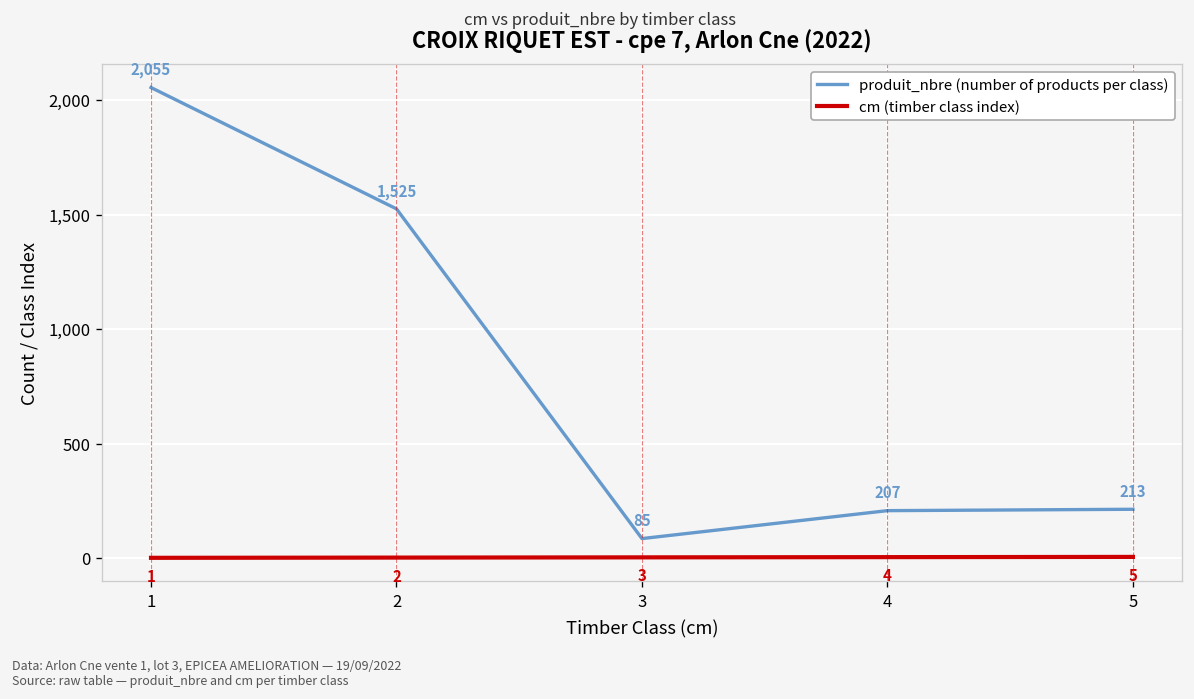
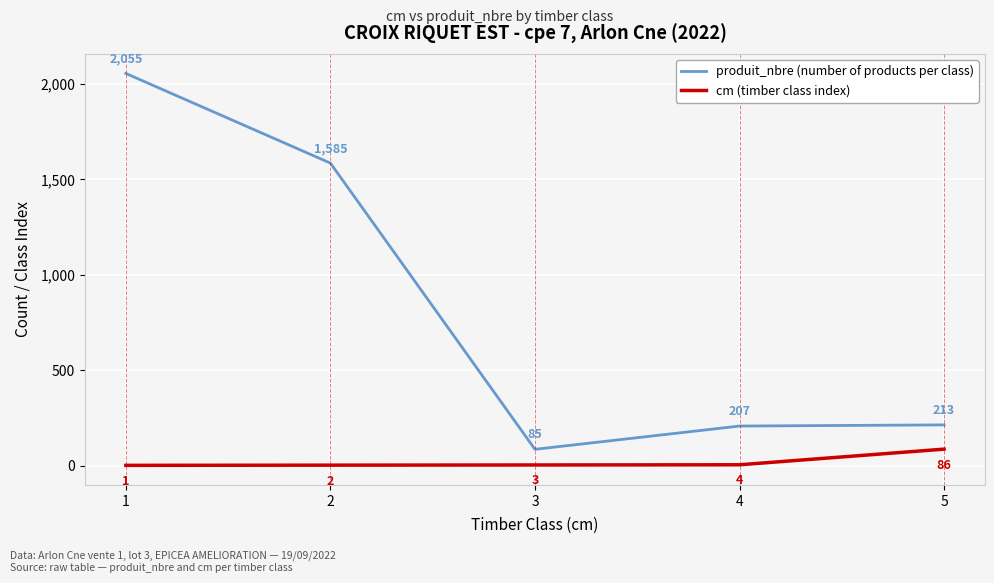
produit_nbre (number of products per class), 2: 1,525 -> 1,585
cm (timber class index), 5: 5 -> 86
